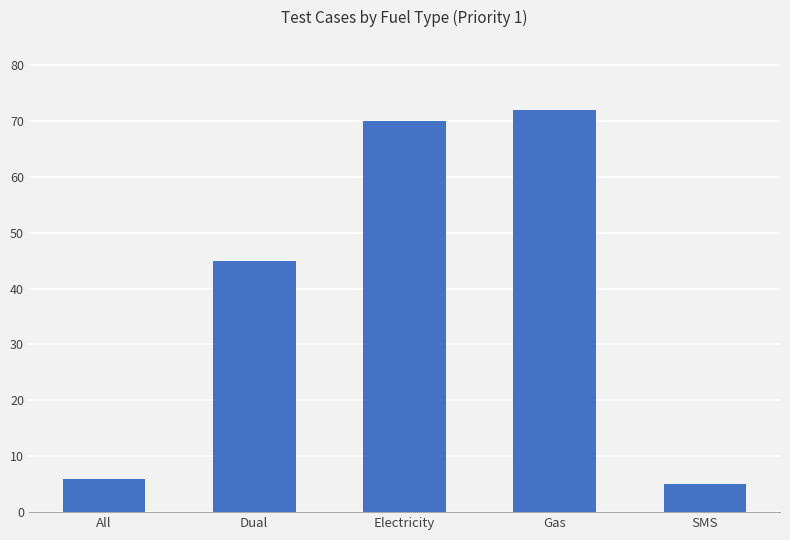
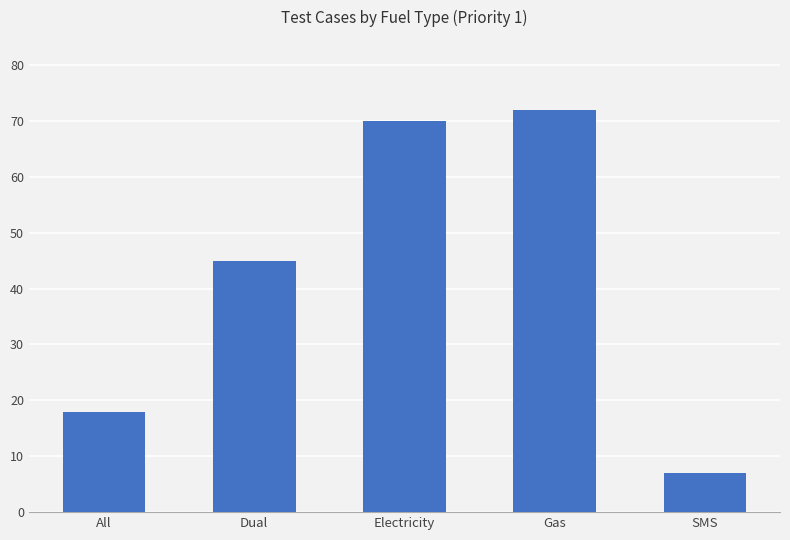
All: 6 -> 18
SMS: 5 -> 7
